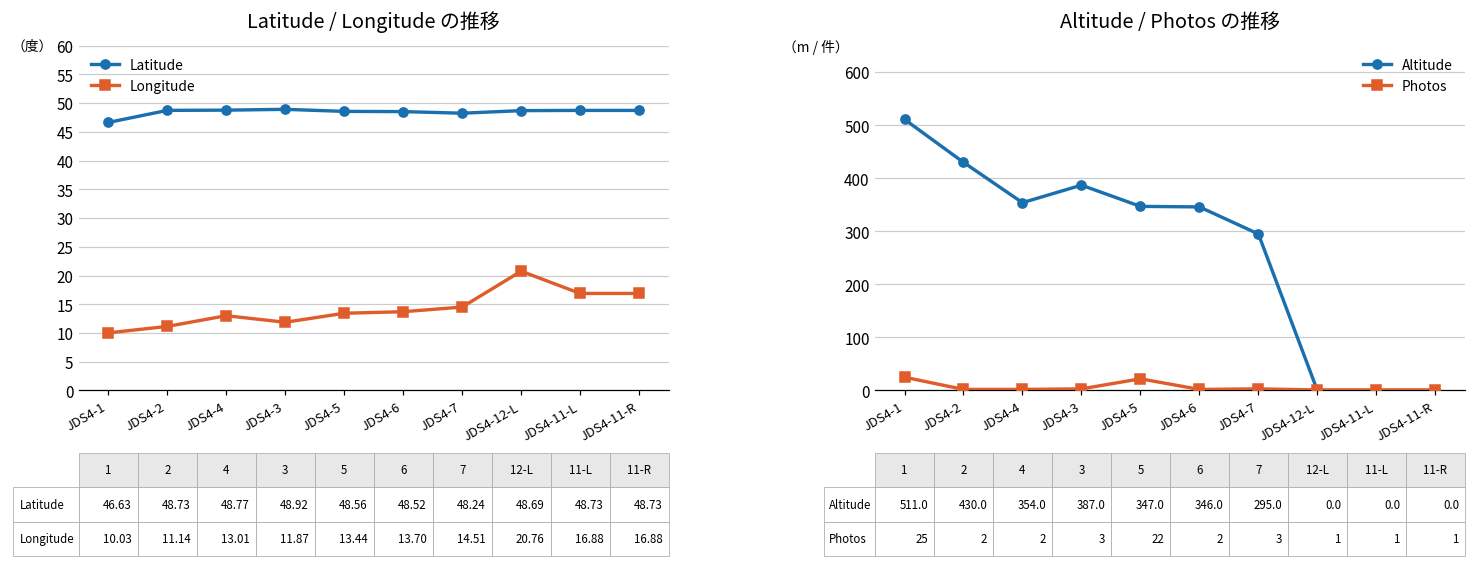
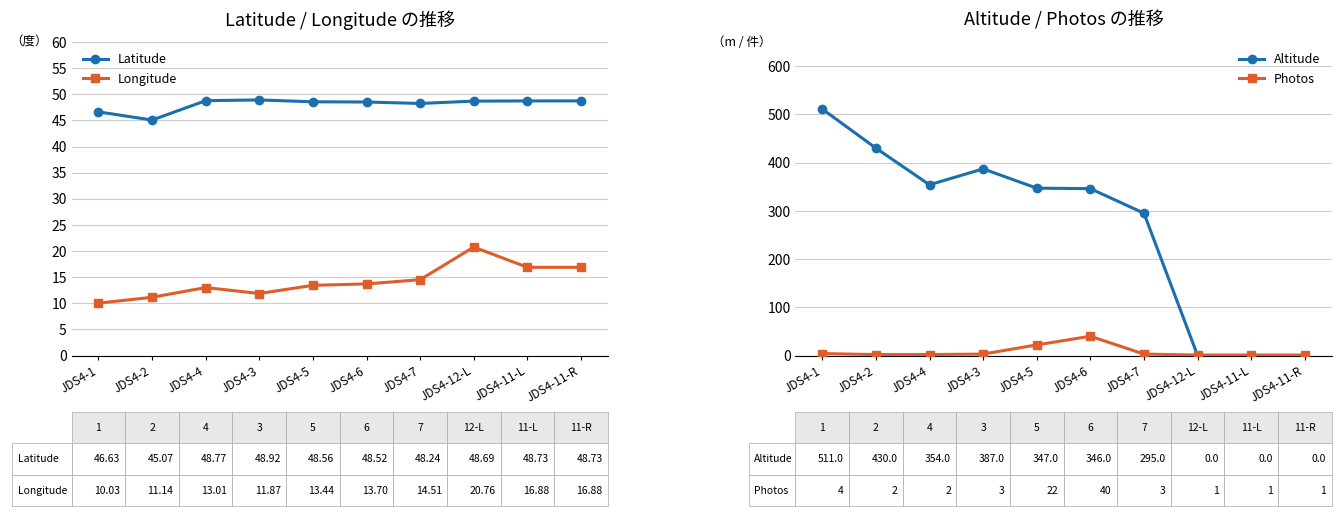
Latitude / Longitude の推移, Latitude, JDS4-2: 48.73 -> 45.07
Altitude / Photos の推移, Photos, JDS4-1: 25 -> 4
Altitude / Photos の推移, Photos, JDS4-6: 2 -> 40
